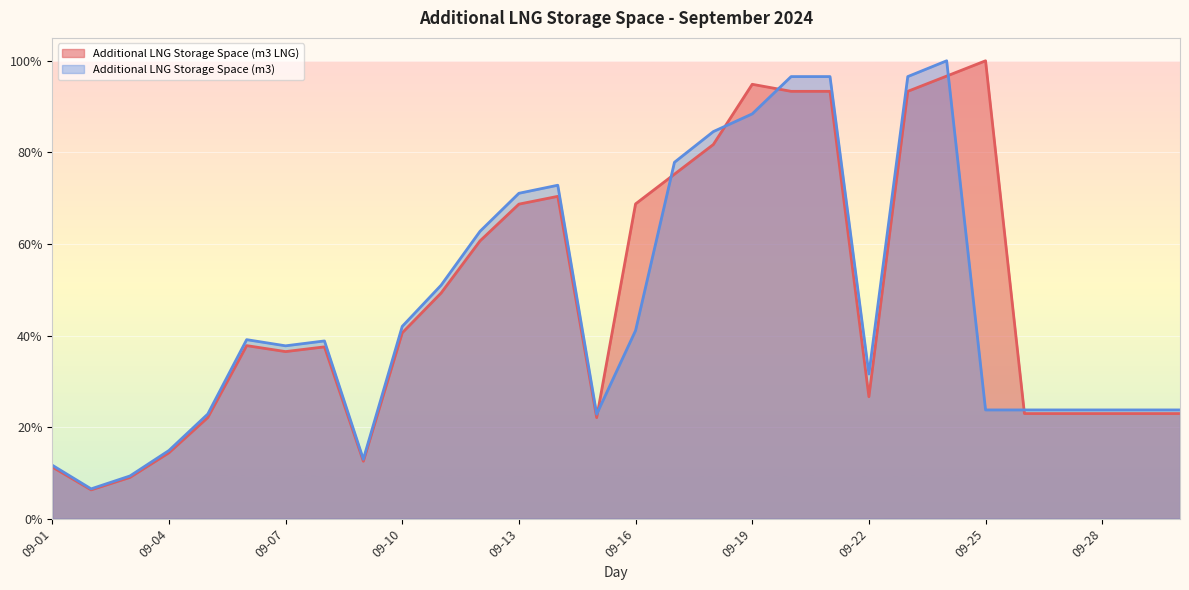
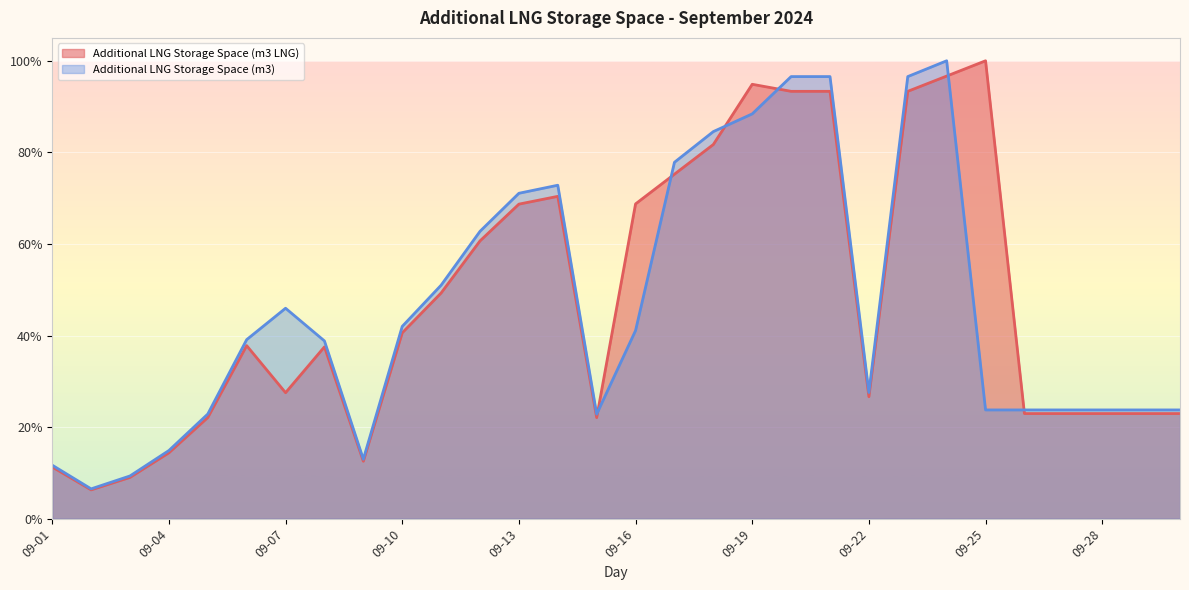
Additional LNG Storage Space (m3 LNG), 09-07: 36% -> 28%
Additional LNG Storage Space (m3), 09-07: 38% -> 46%
Additional LNG Storage Space (m3), 09-22: 32% -> 28%
